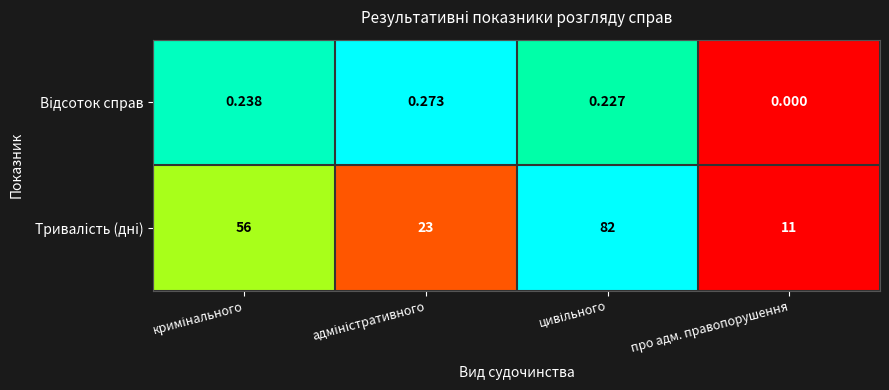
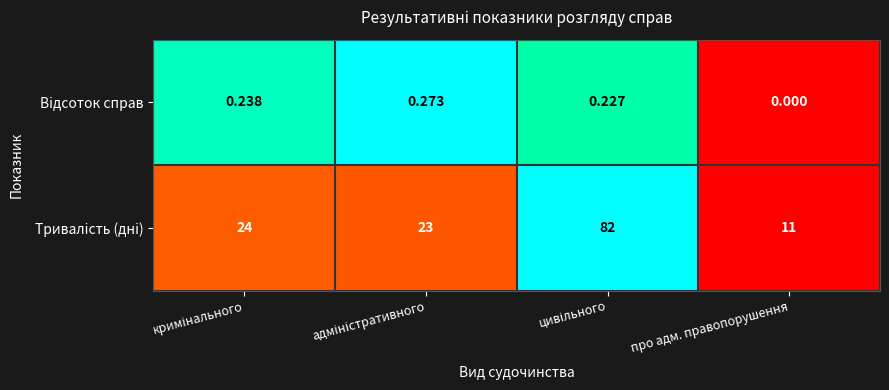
Тривалість (дні), кримінального: 56 -> 24
